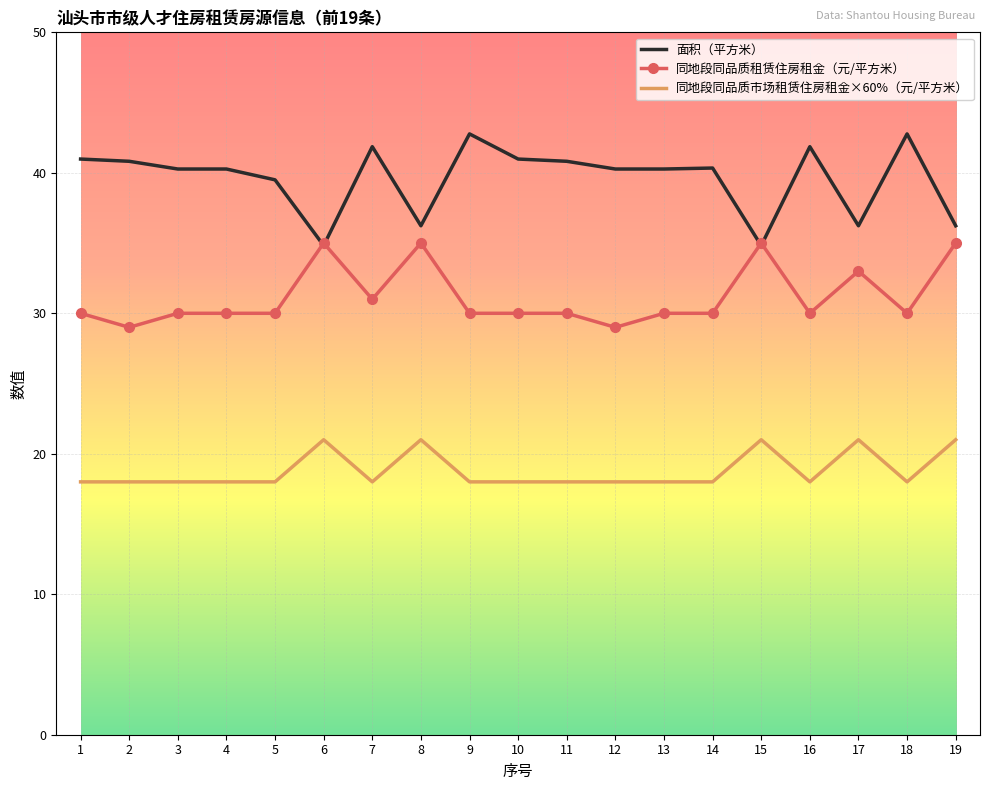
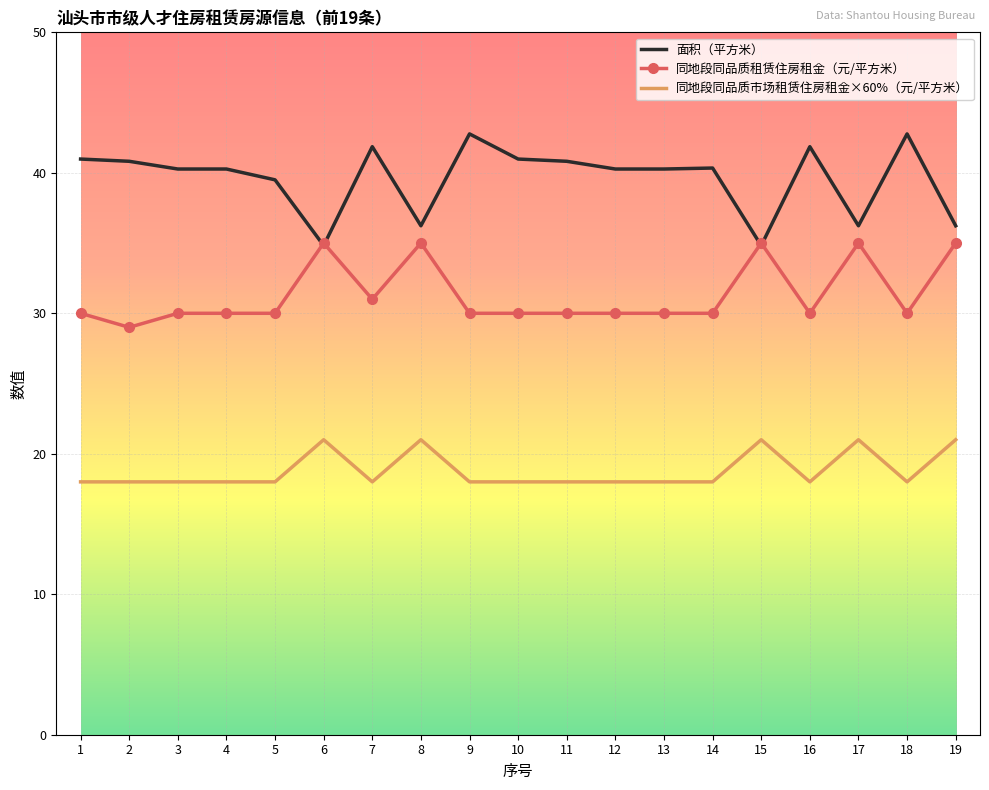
同地段同品质租赁住房租金（元/平方米）, 12: 29 -> 30
同地段同品质租赁住房租金（元/平方米）, 17: 33 -> 35
